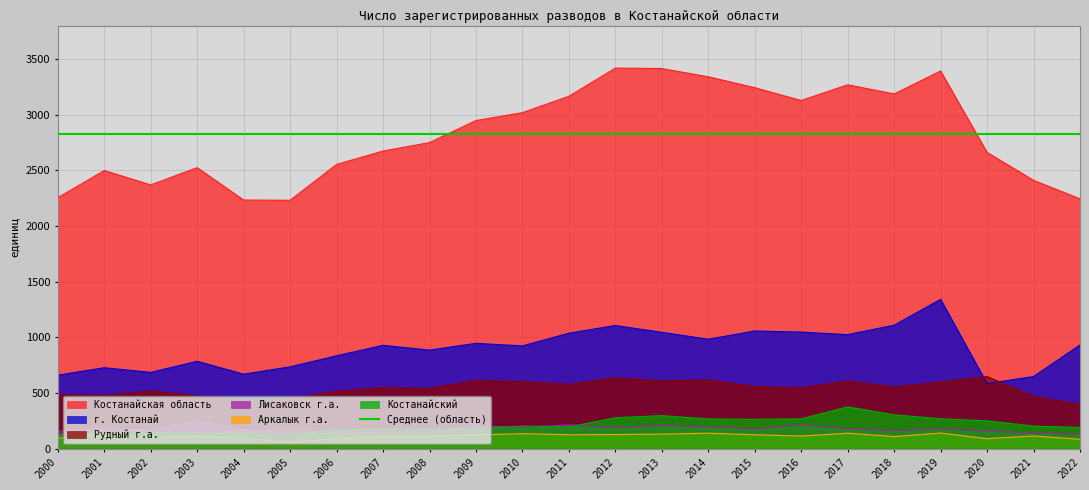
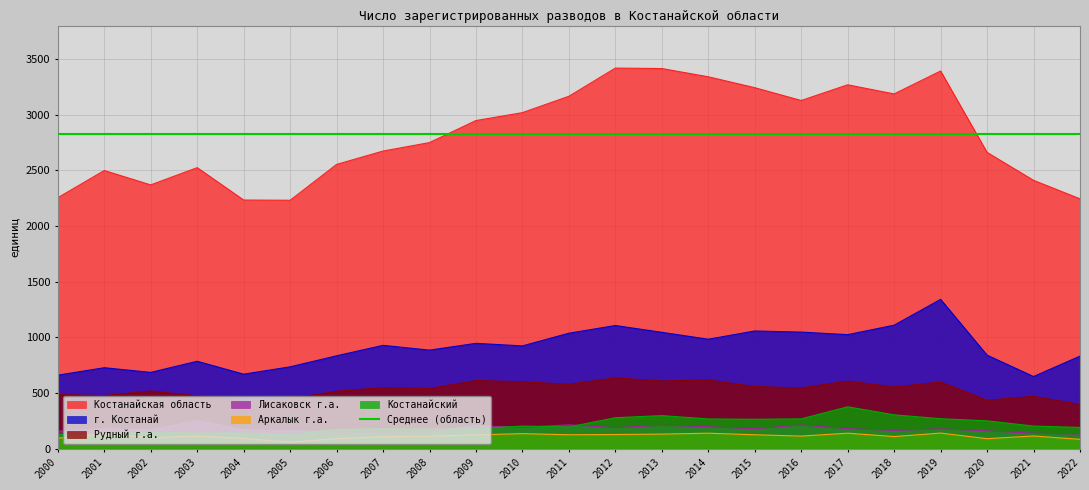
г. Костанай, 2020: 580 -> 840
Рудный г.а., 2020: 650 -> 440
г. Костанай, 2022: 930 -> 830
